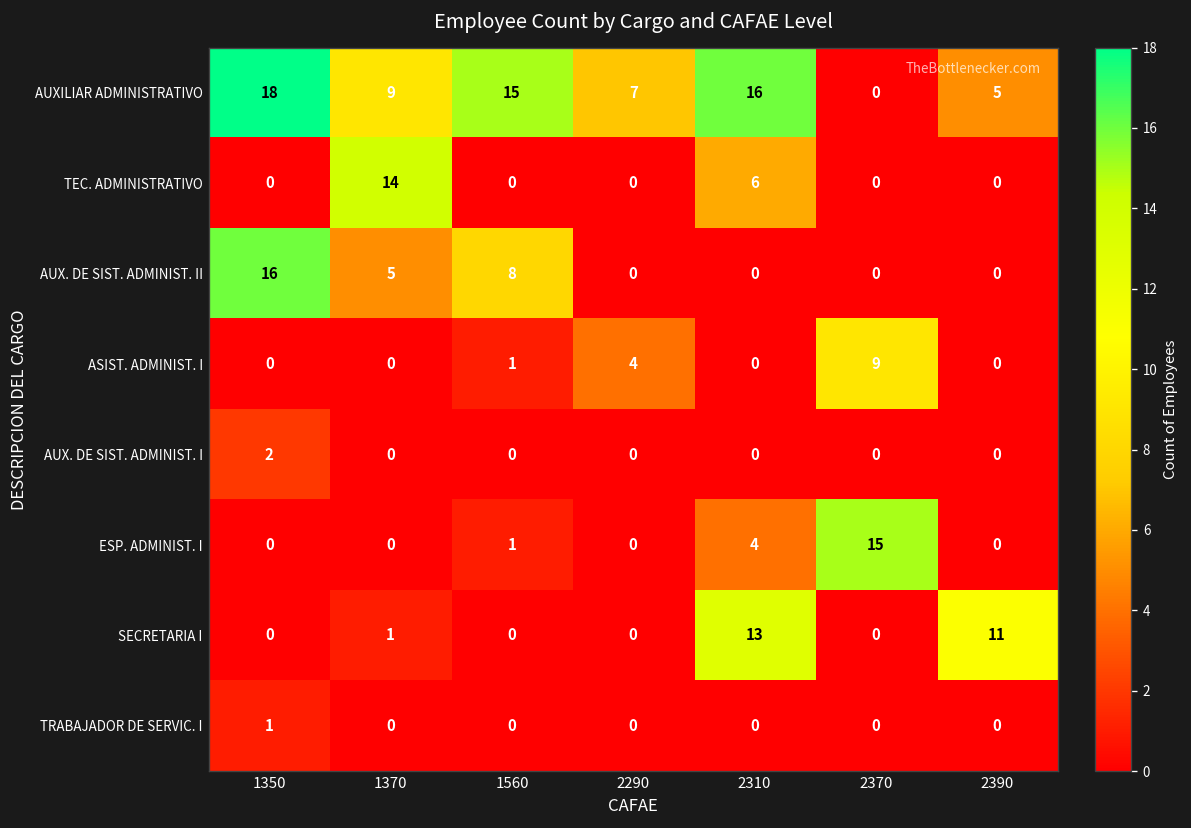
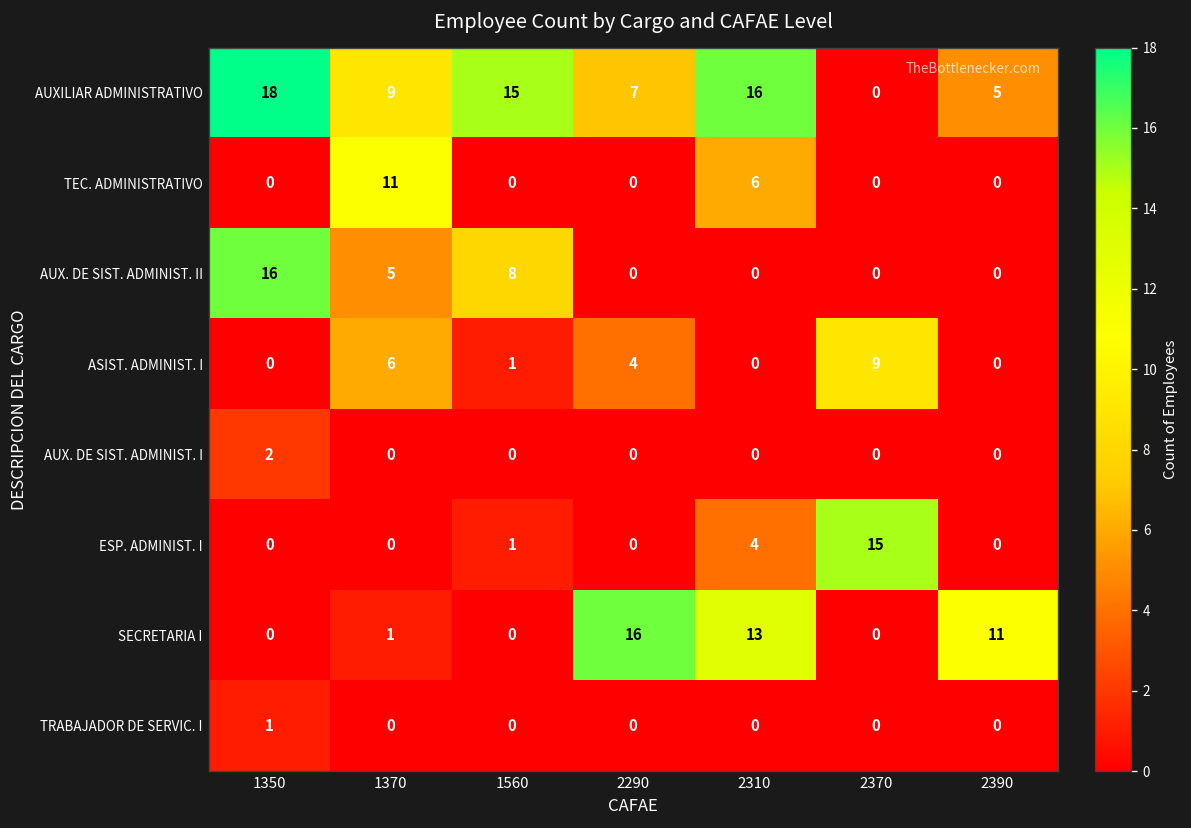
TEC. ADMINISTRATIVO, 1370: 14 -> 11
ASIST. ADMINIST. I, 1370: 0 -> 6
SECRETARIA I, 2290: 0 -> 16
